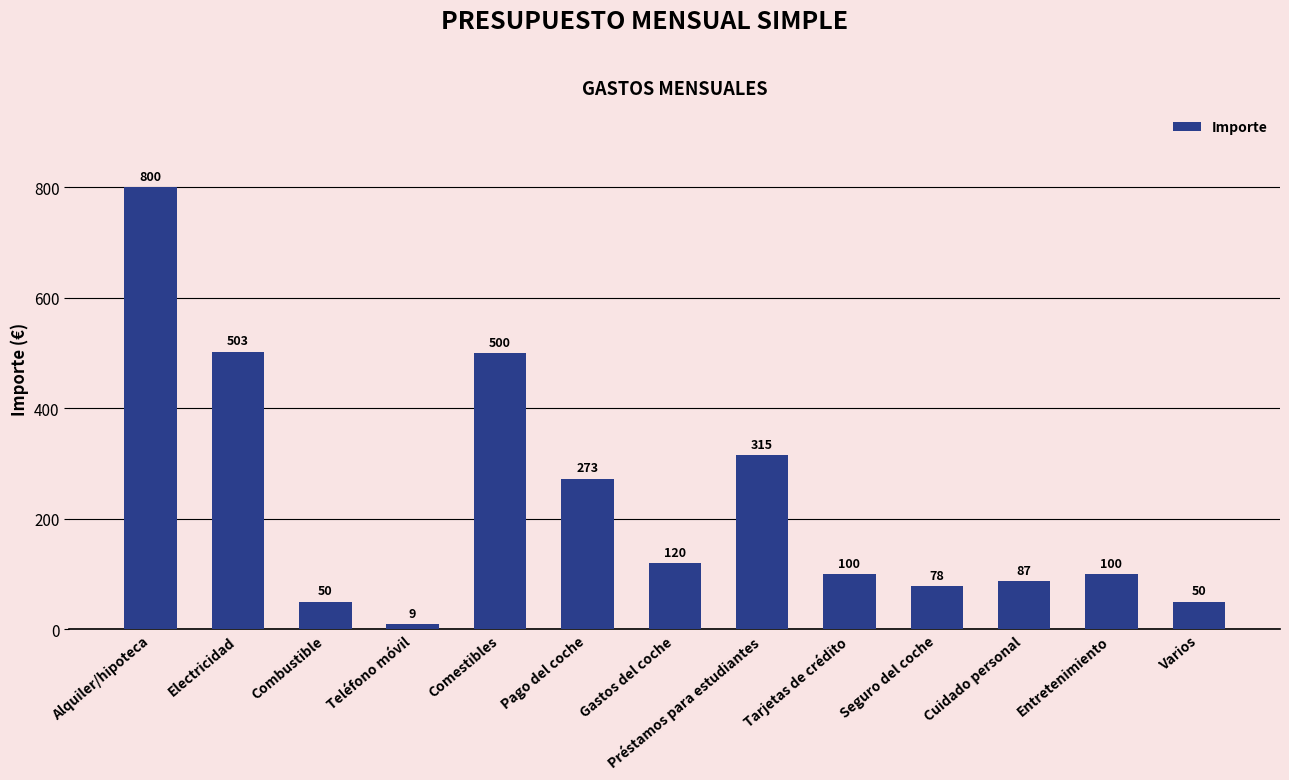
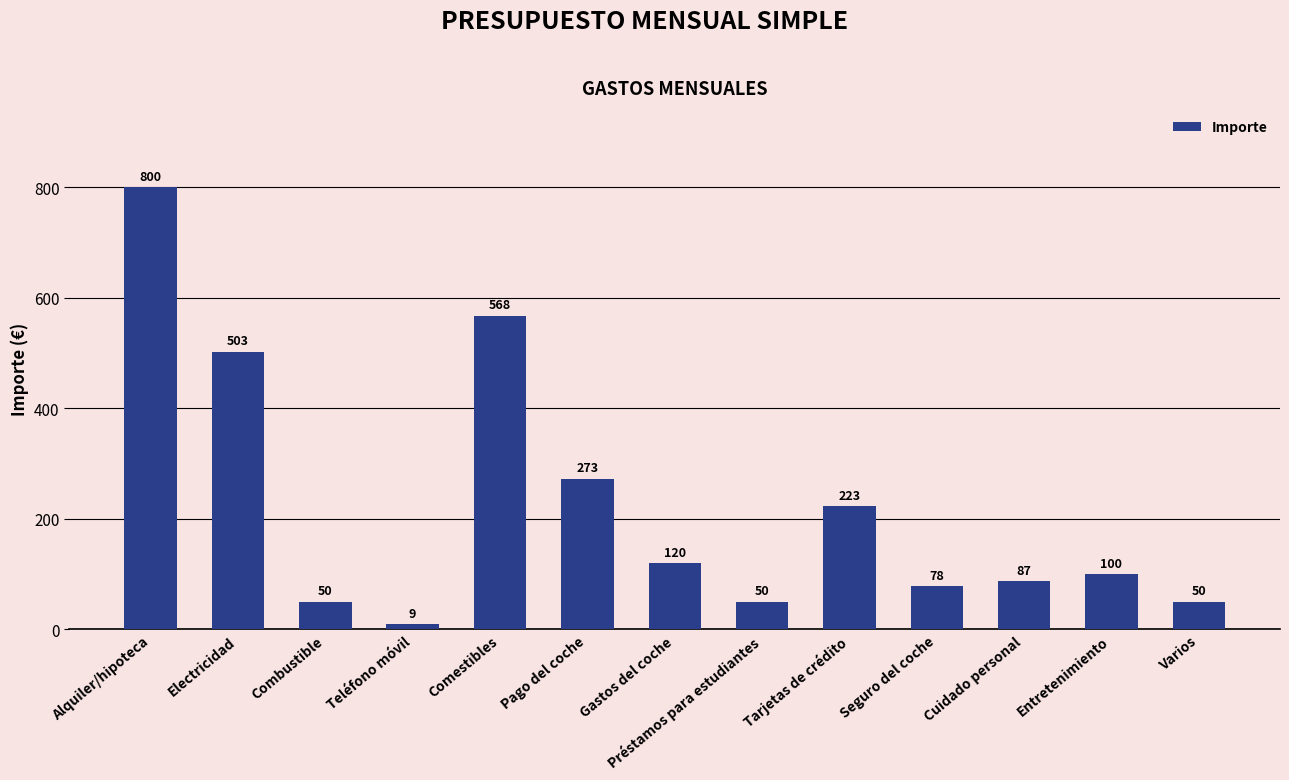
Comestibles: 500 -> 568
Préstamos para estudiantes: 315 -> 50
Tarjetas de crédito: 100 -> 223
